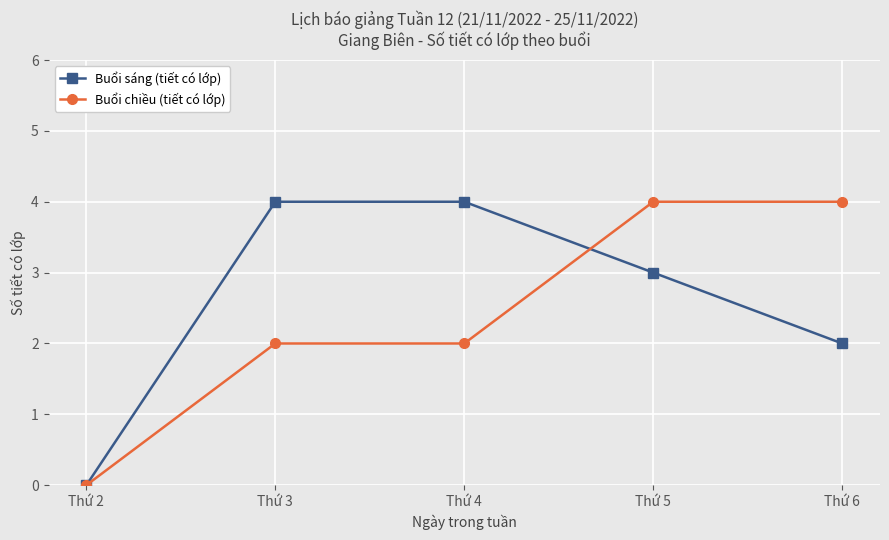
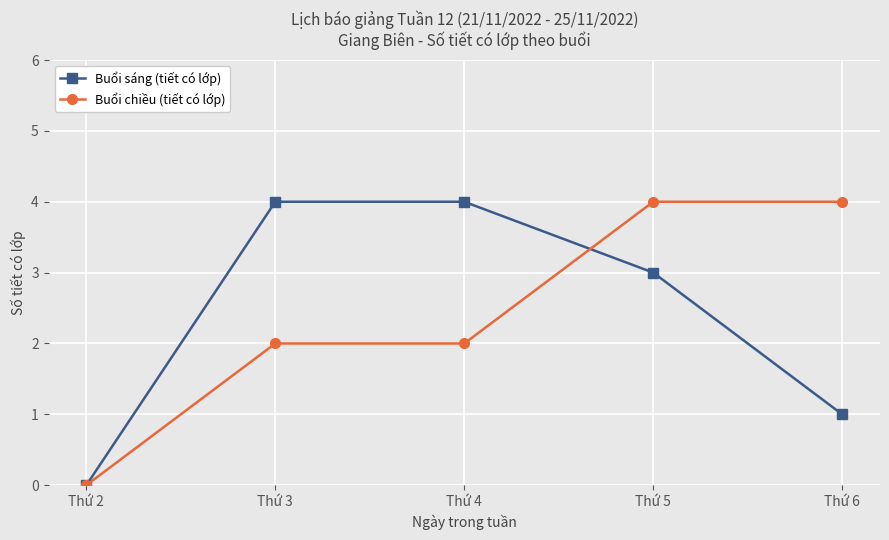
Buổi sáng (tiết có lớp), Thứ 6: 2 -> 1
